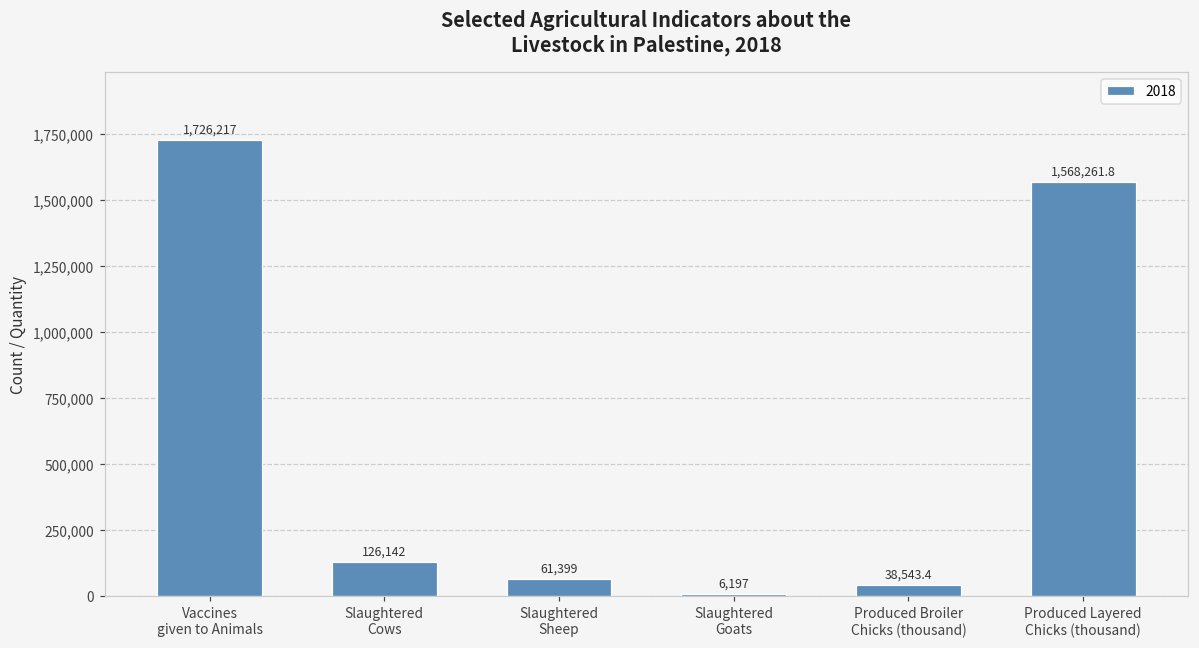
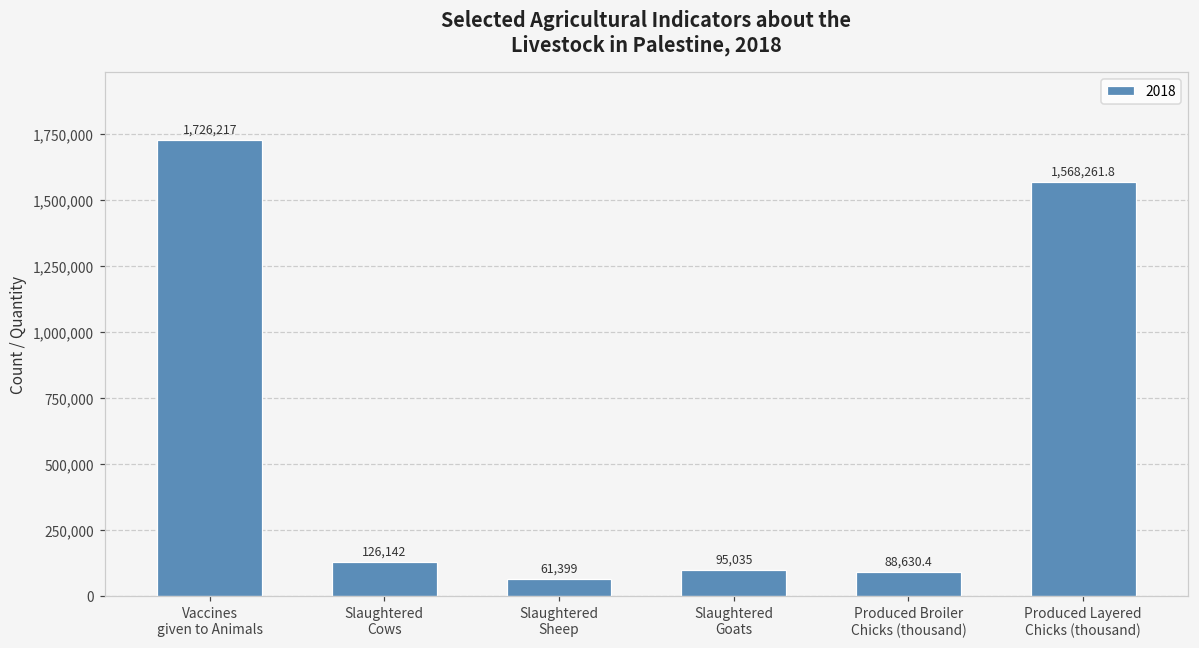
Slaughtered Goats: 6,197 -> 95,035
Produced Broiler Chicks (thousand): 38,543.4 -> 88,630.4
